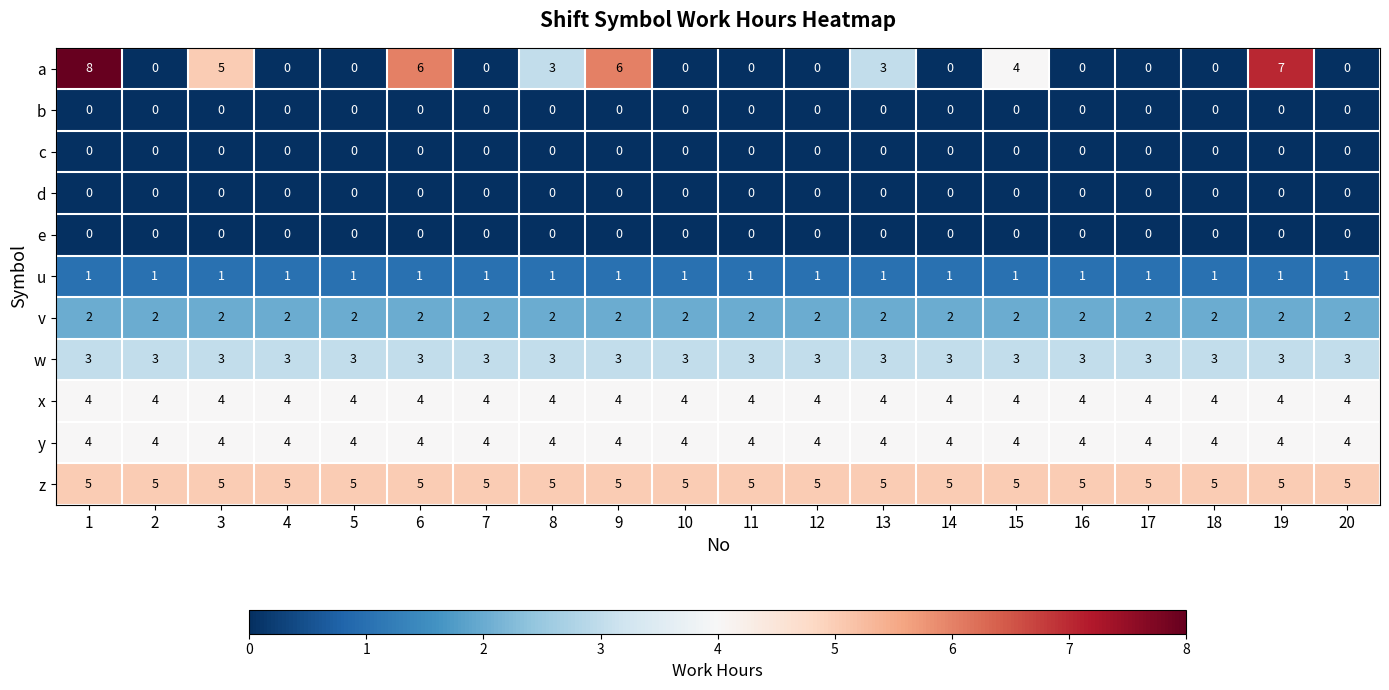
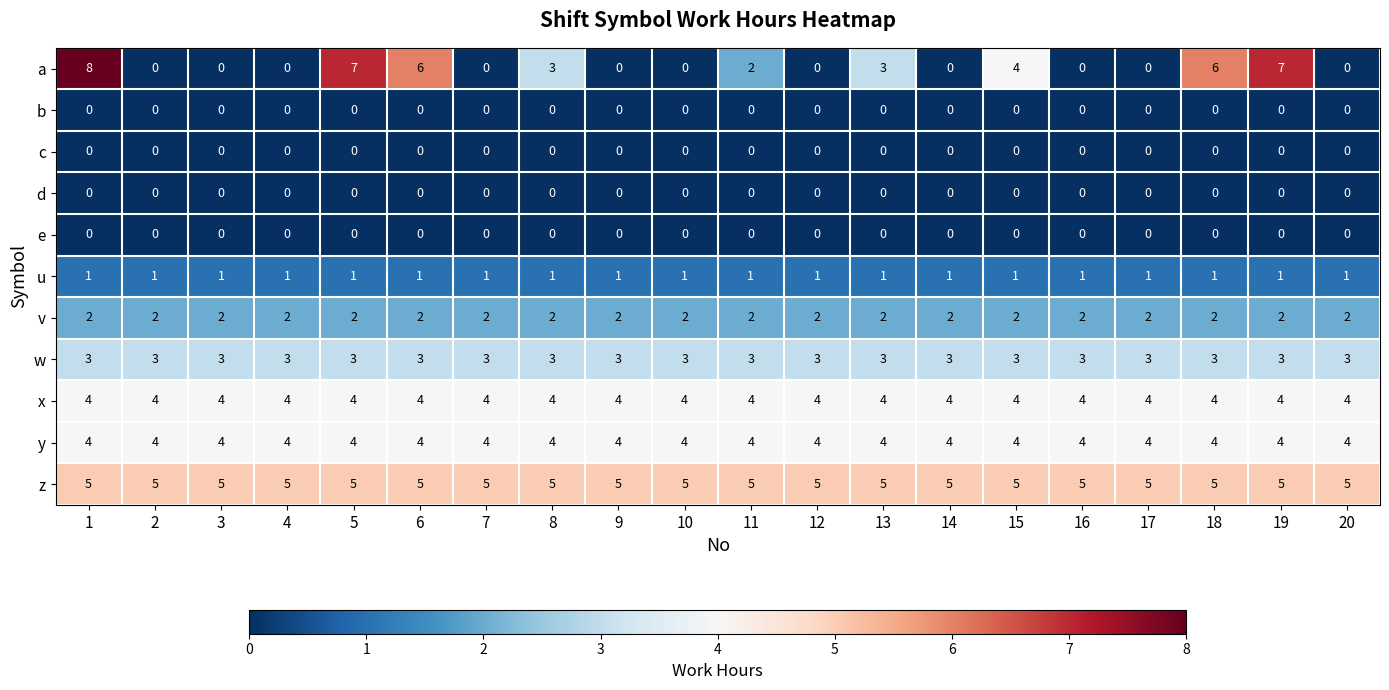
a, 3: 5 -> 0
a, 5: 0 -> 7
a, 9: 6 -> 0
a, 11: 0 -> 2
a, 18: 0 -> 6
